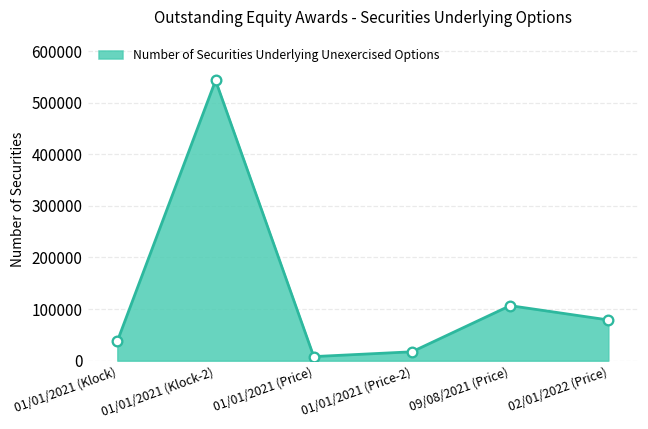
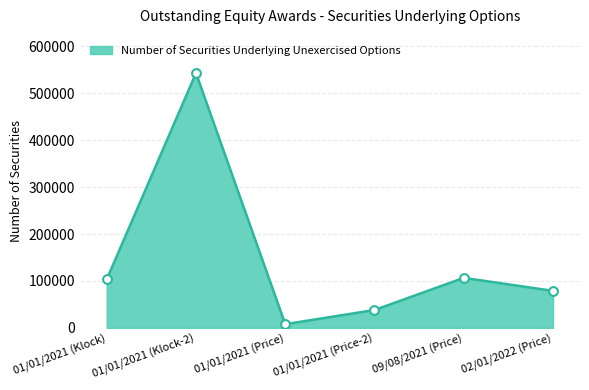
01/01/2021 (Klock): 40000 -> 100000
01/01/2021 (Price-2): 20000 -> 40000
